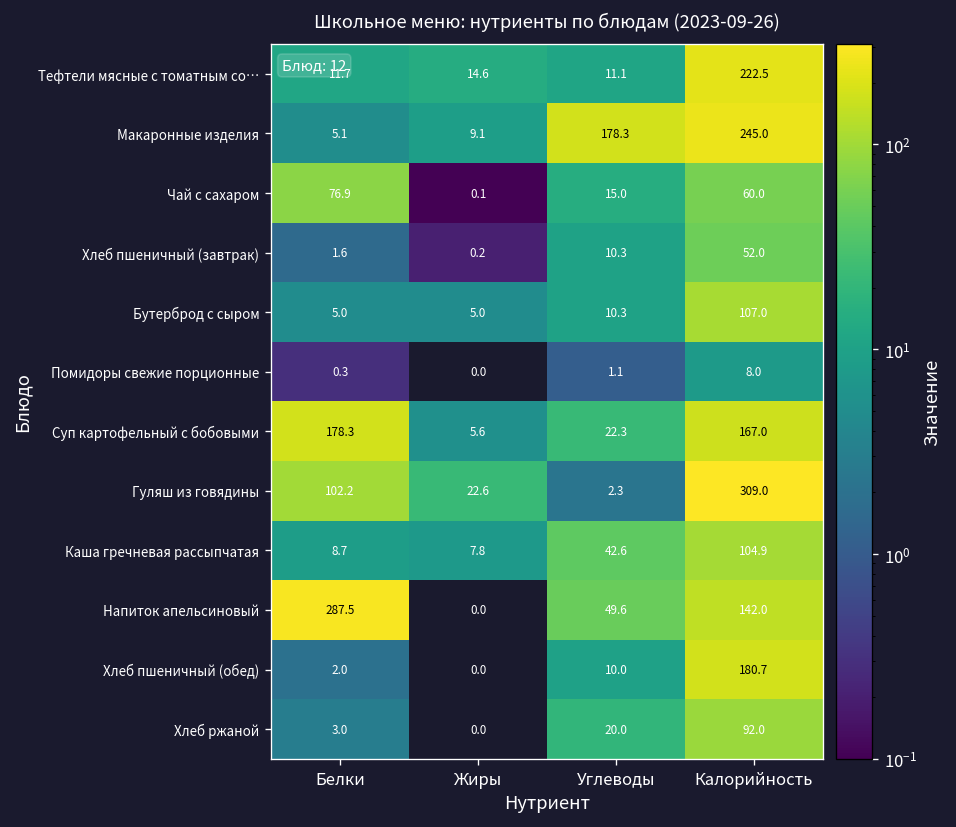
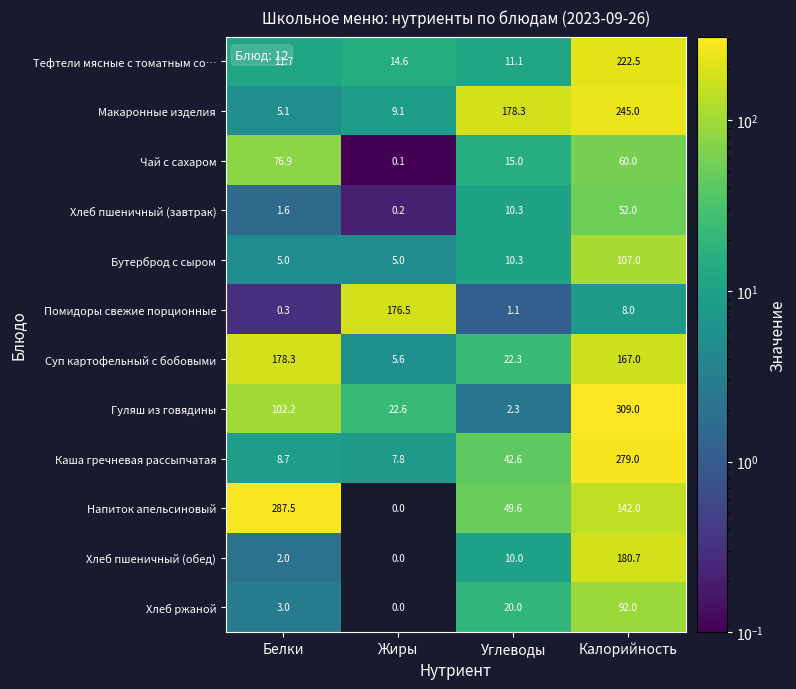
Помидоры свежие порционные, Жиры: 0.0 -> 176.5
Каша гречневая рассыпчатая, Калорийность: 104.9 -> 279.0
